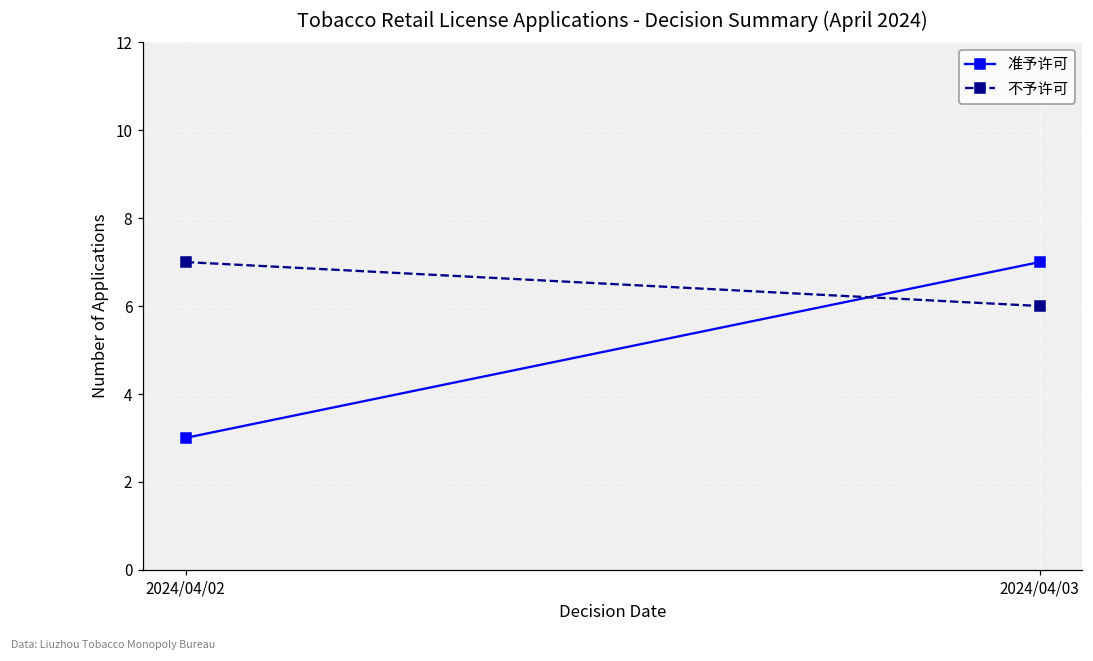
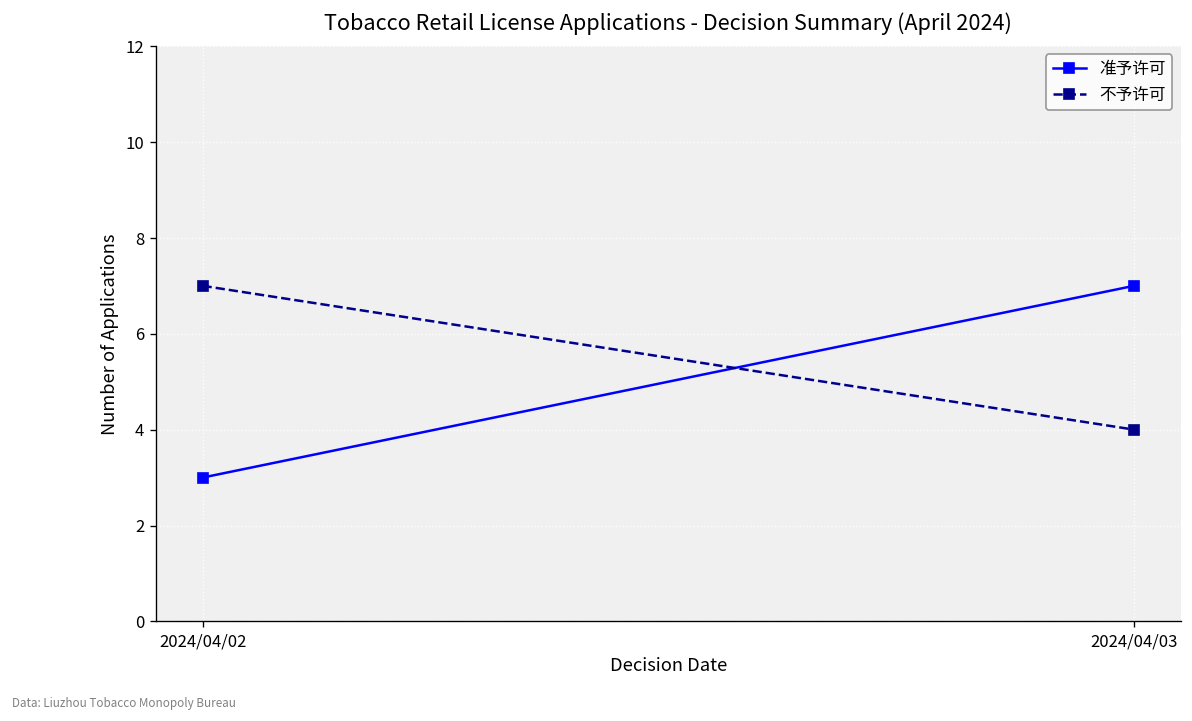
不予许可, 2024/04/03: 6 -> 4
